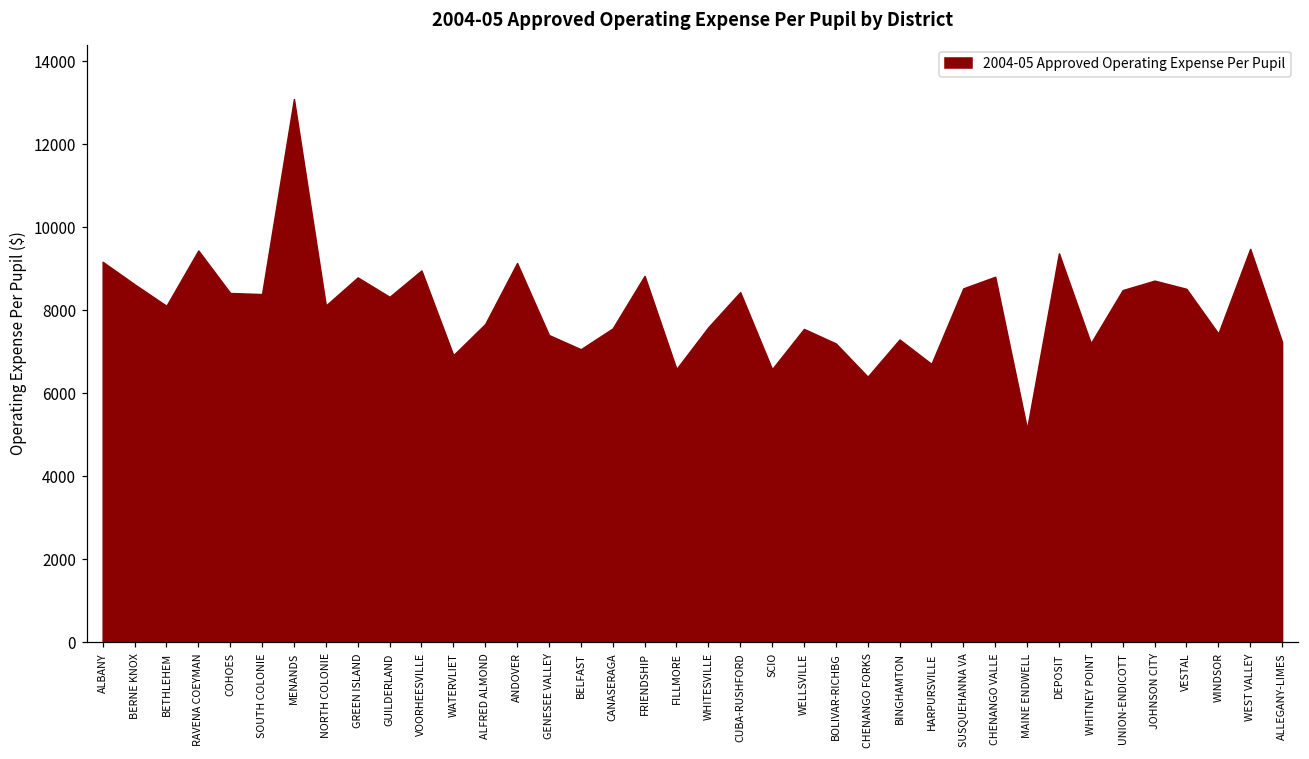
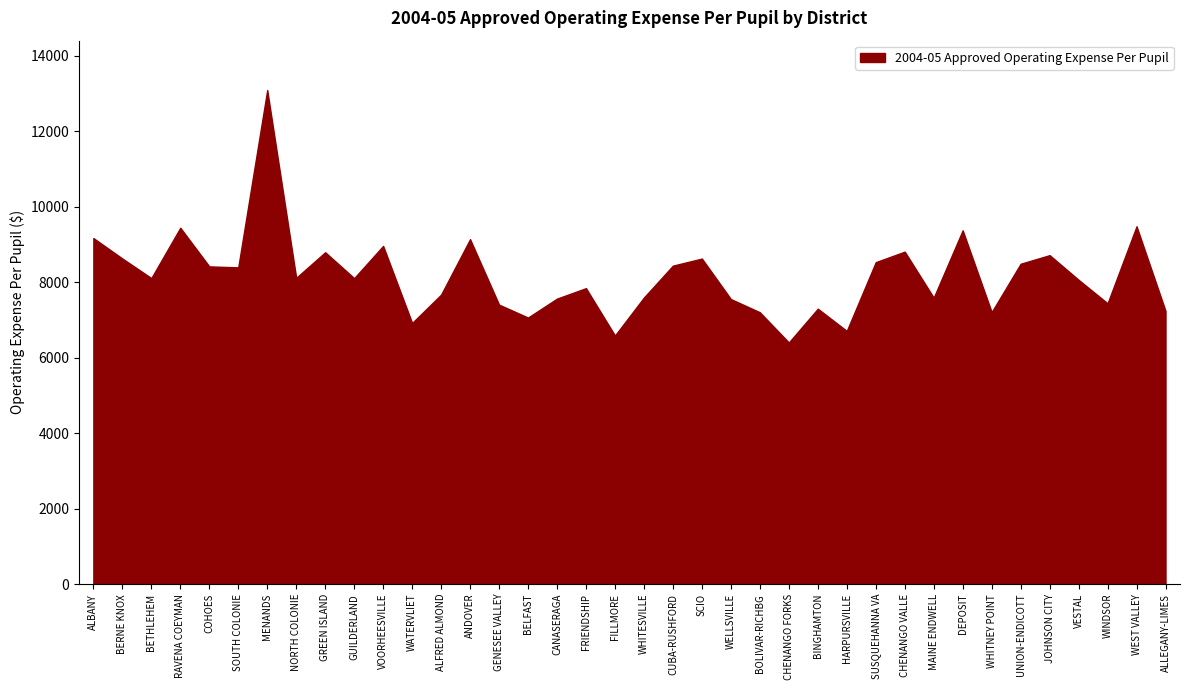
GUILDERLAND: 8300 -> 8100
FRIENDSHIP: 8800 -> 7800
SCIO: 6600 -> 8600
MAINE ENDWELL: 5100 -> 7600
VESTAL: 8500 -> 8100
